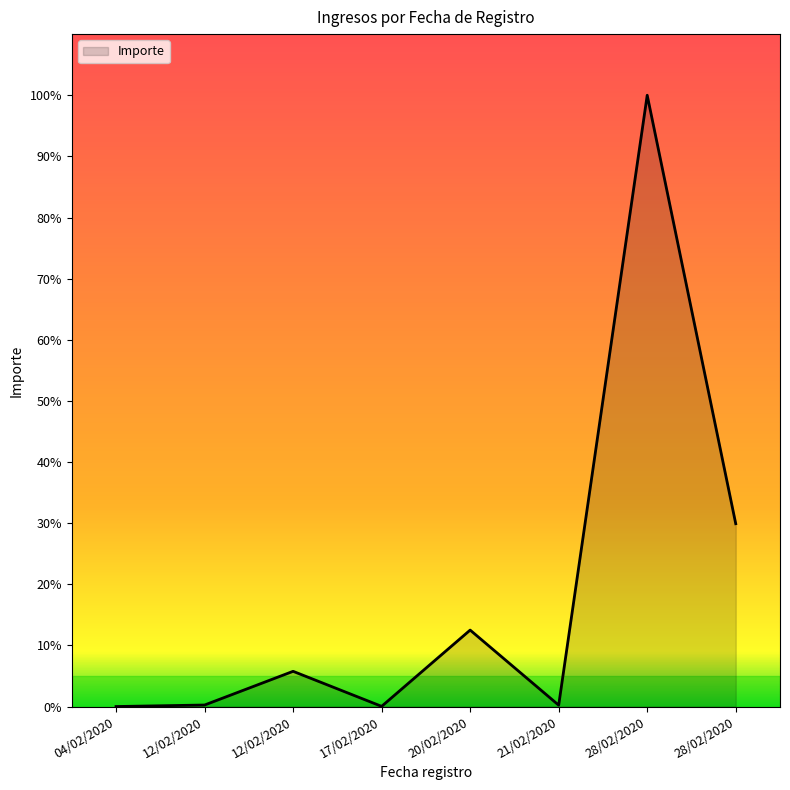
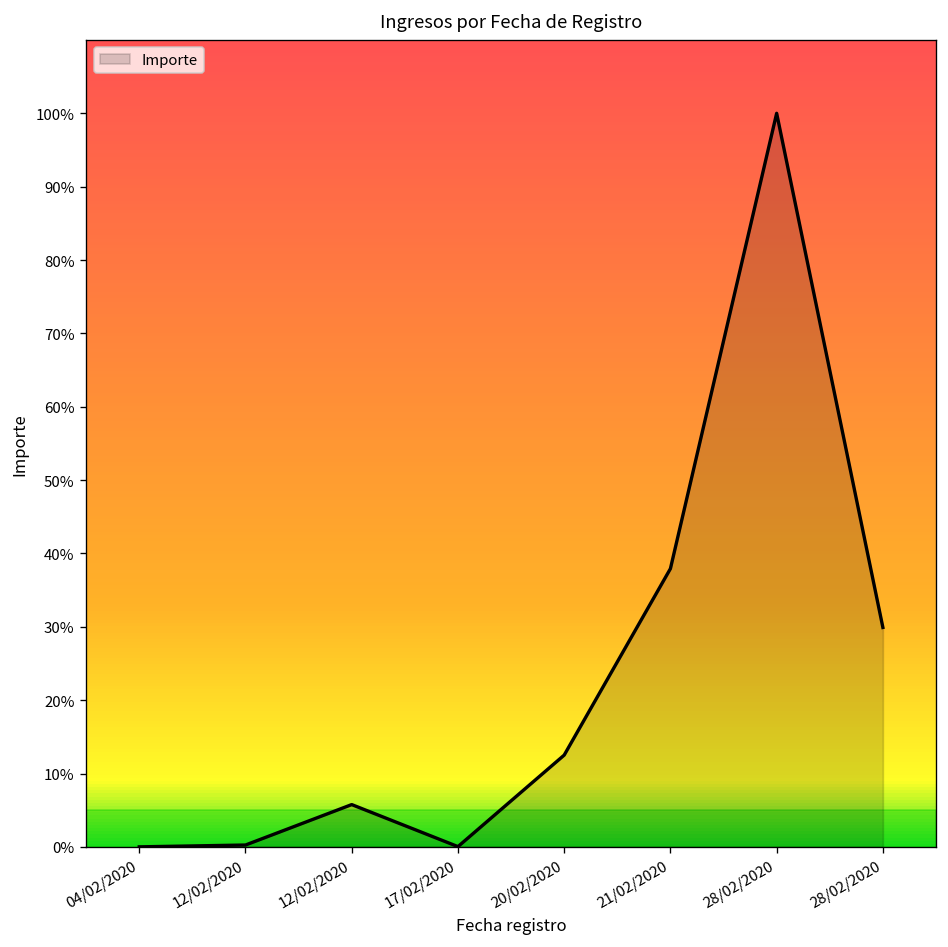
21/02/2020: 0% -> 38%
